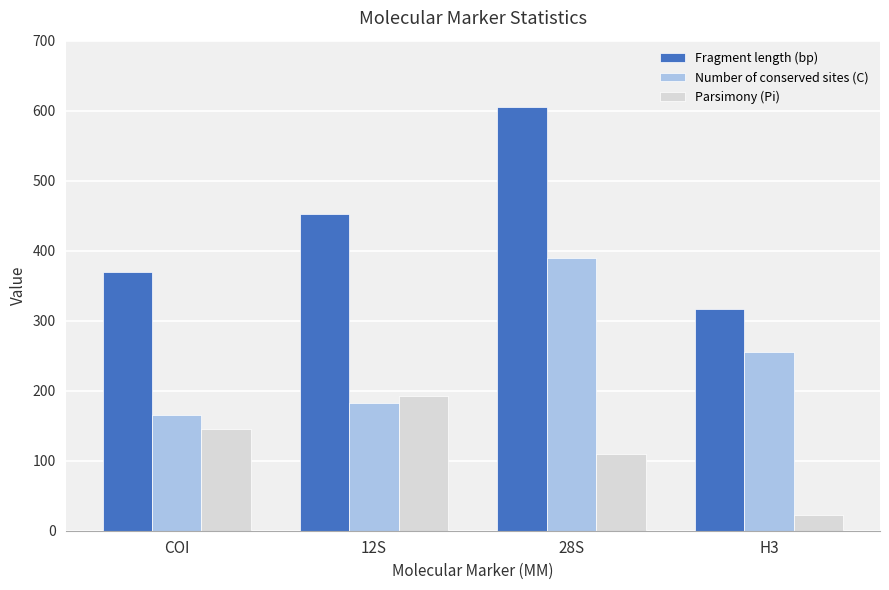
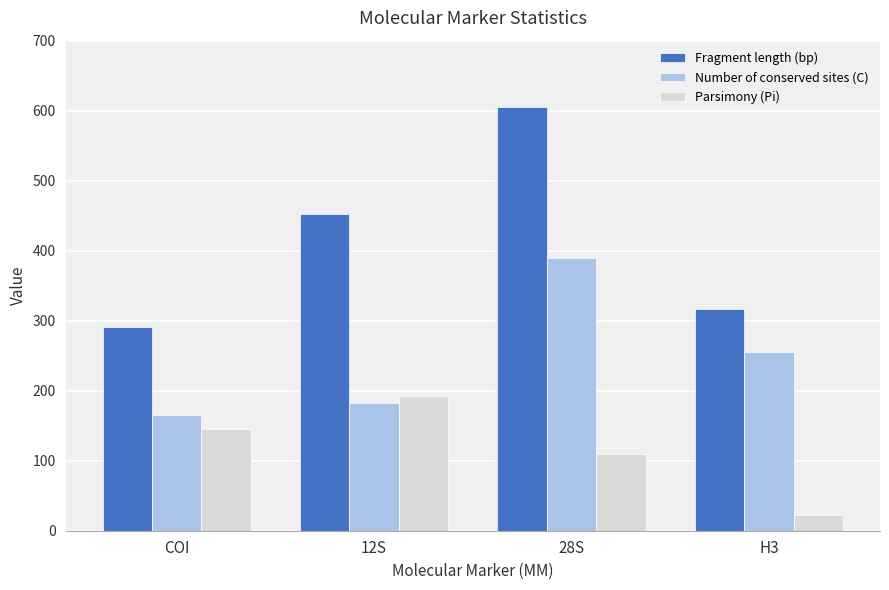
Fragment length (bp), COI: 370 -> 290
